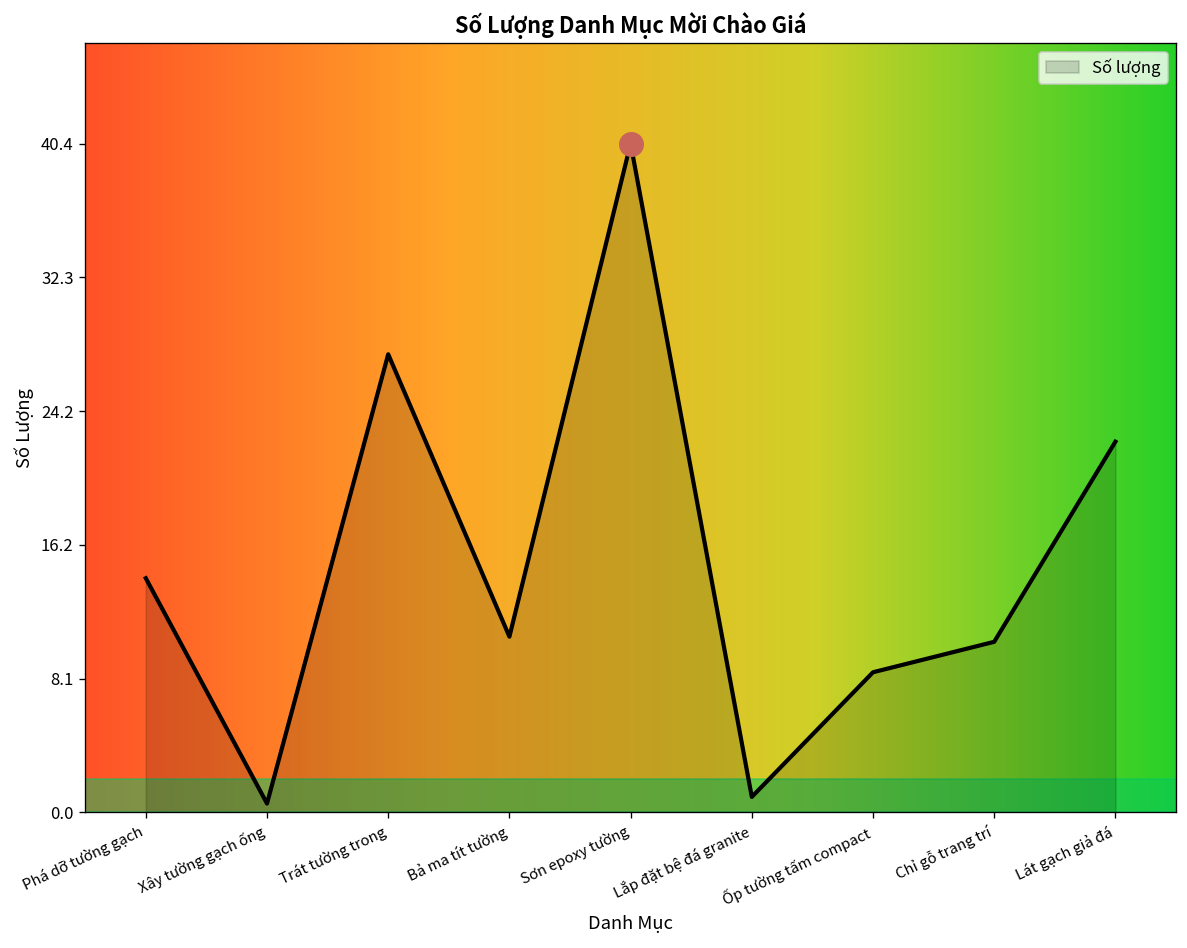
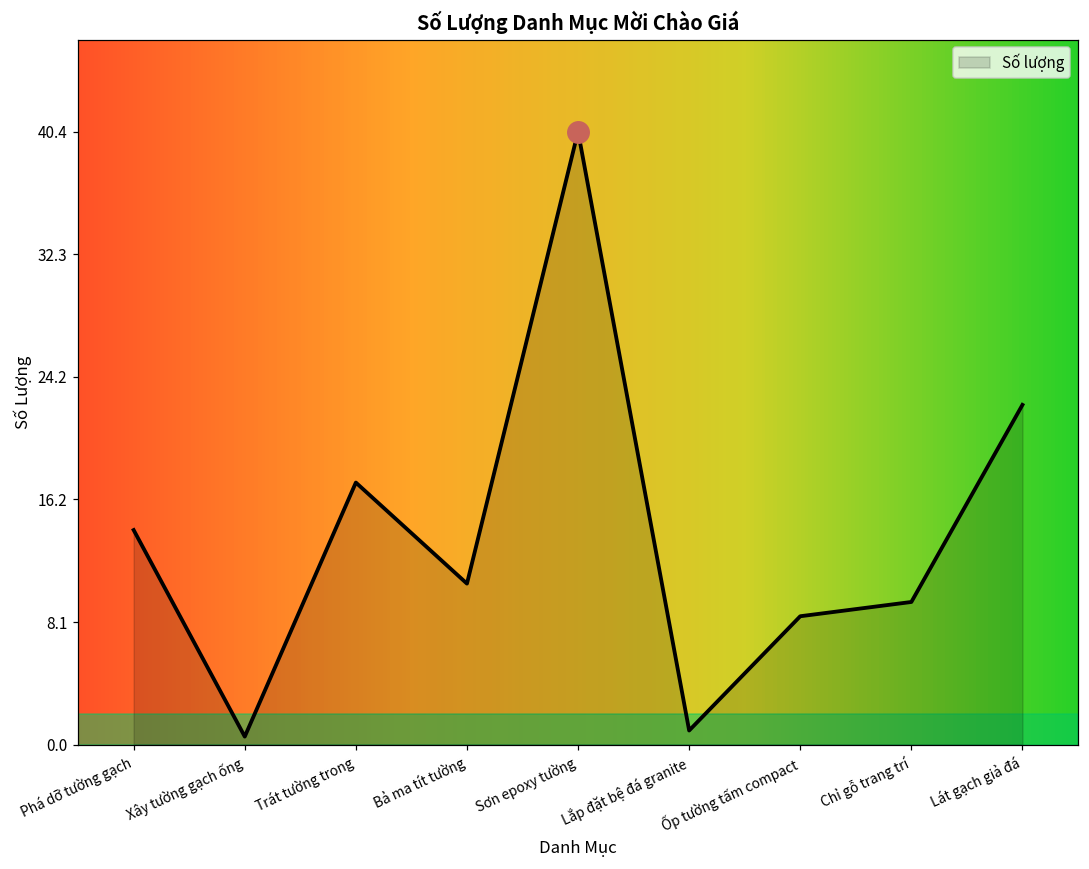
Số lượng, Trát tường trong: 27.7 -> 17.3
Số lượng, Chỉ gỗ trang trí: 10.3 -> 9.4
